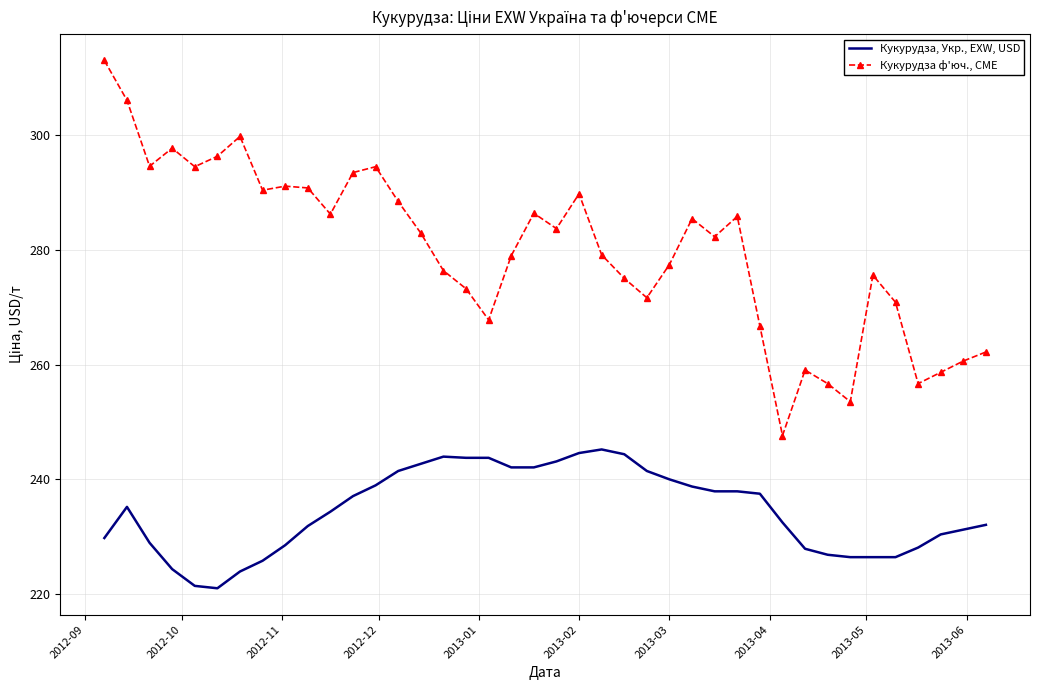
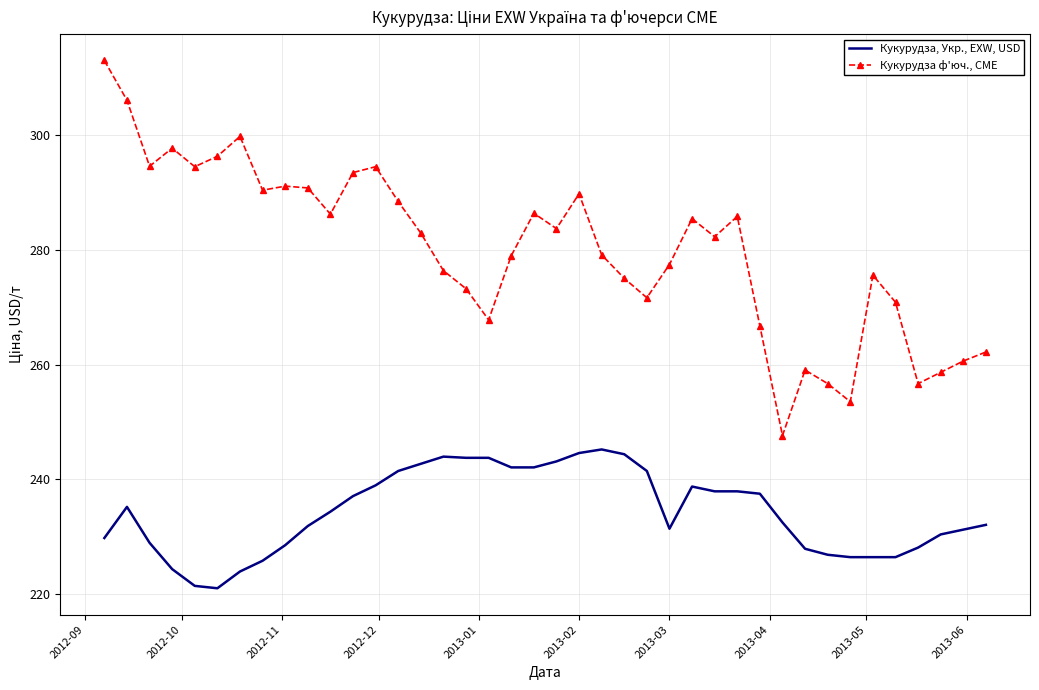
Кукурудза, Укр., EXW, USD, 2013-03: 240 -> 231
